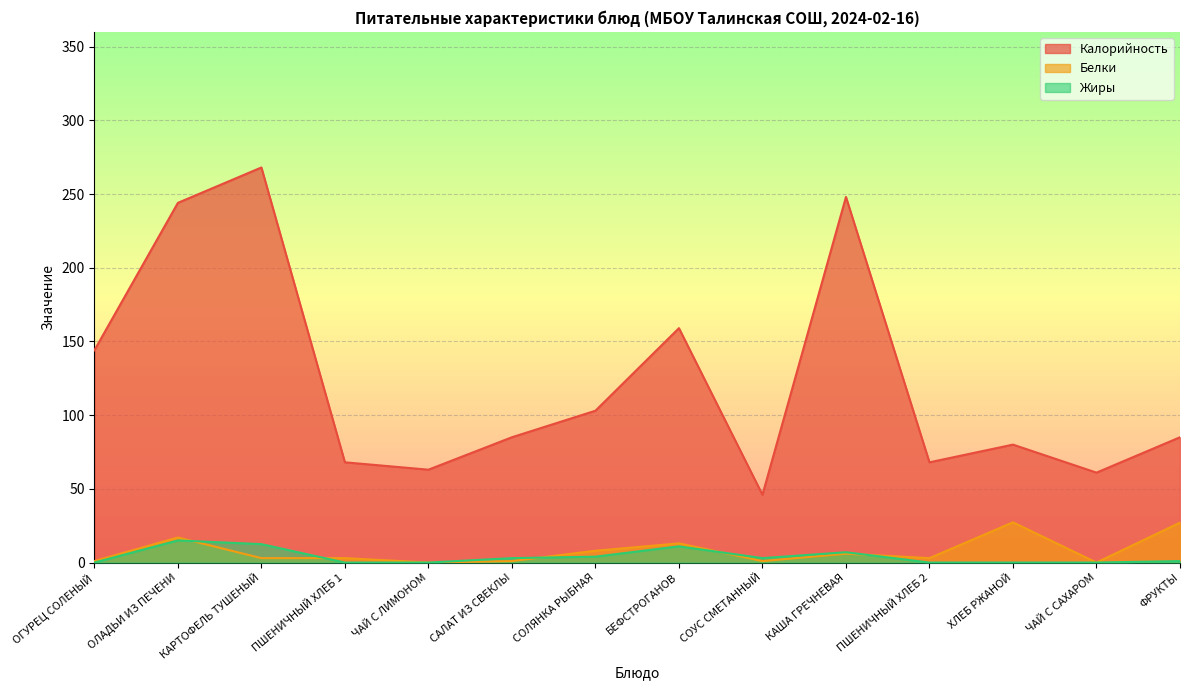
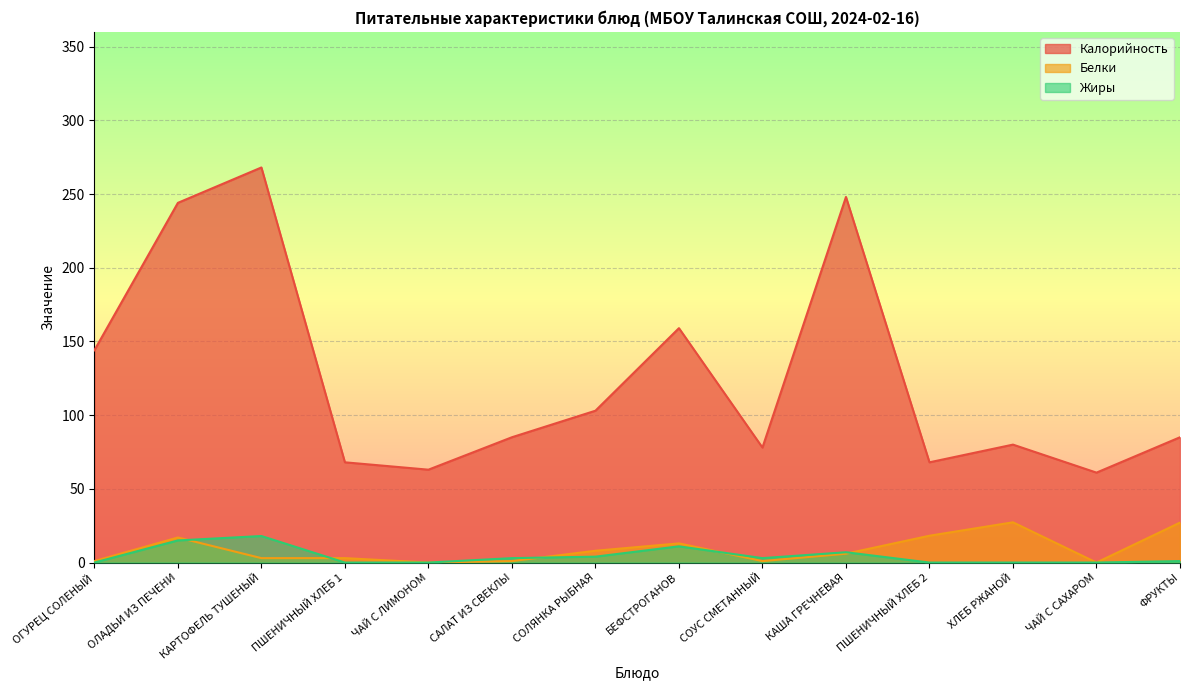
Жиры, КАРТОФЕЛЬ ТУШЕНЫЙ: 13 -> 18
Калорийность, СОУС СМЕТАННЫЙ: 46 -> 78
Белки, ПШЕНИЧНЫЙ ХЛЕБ 2: 3 -> 18
